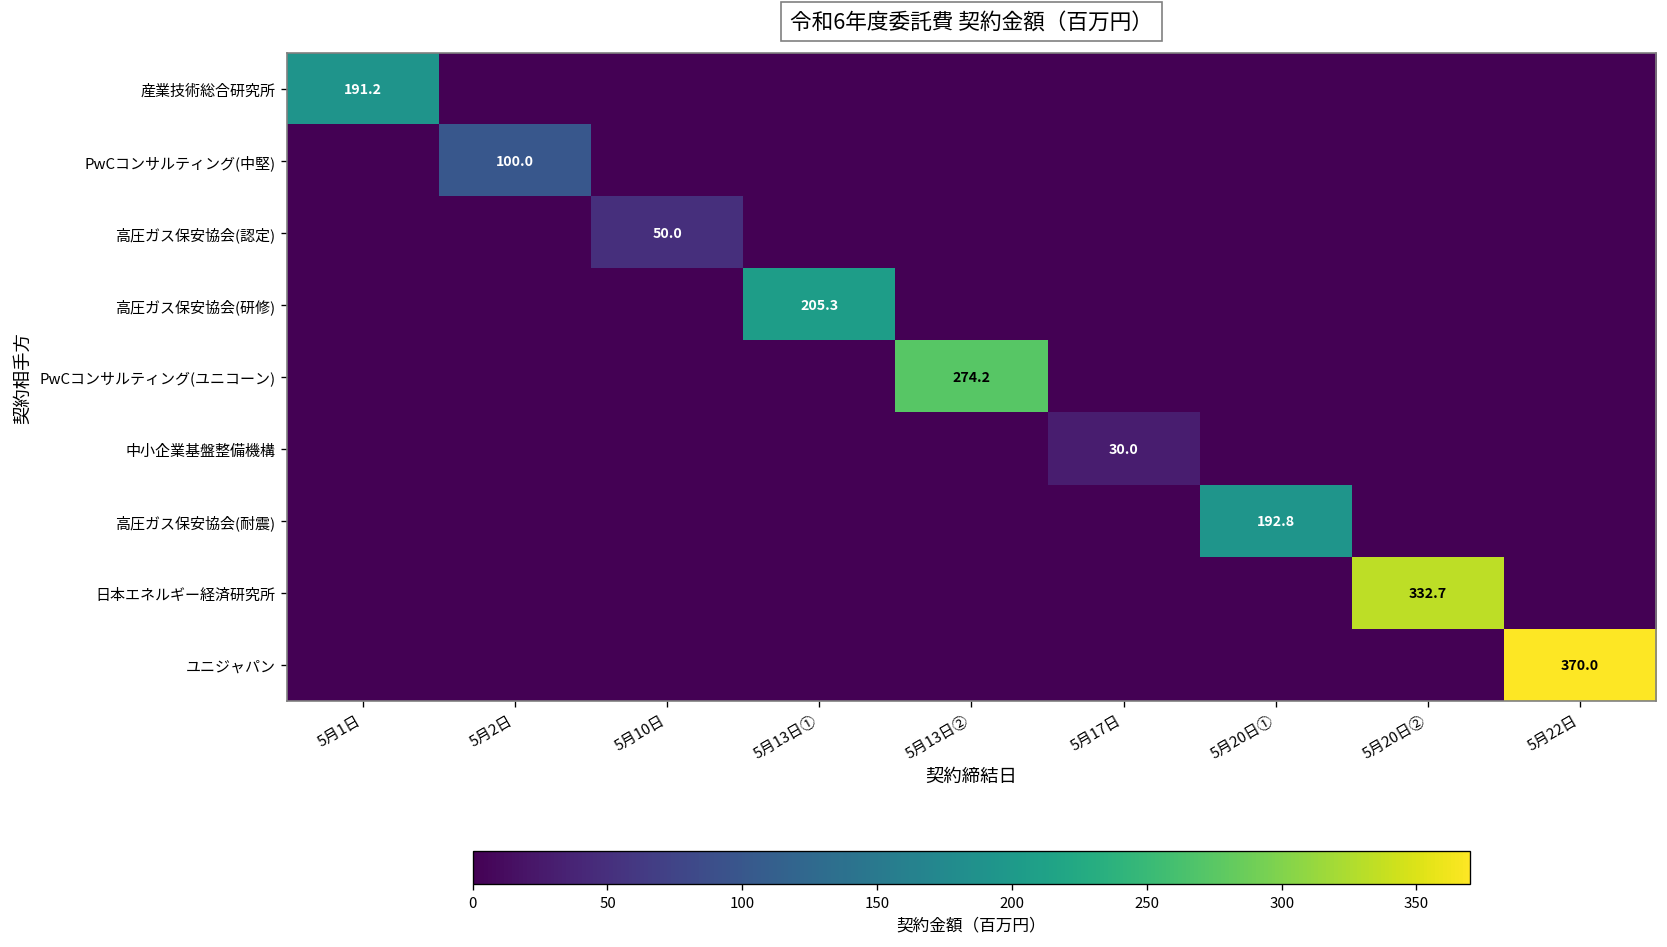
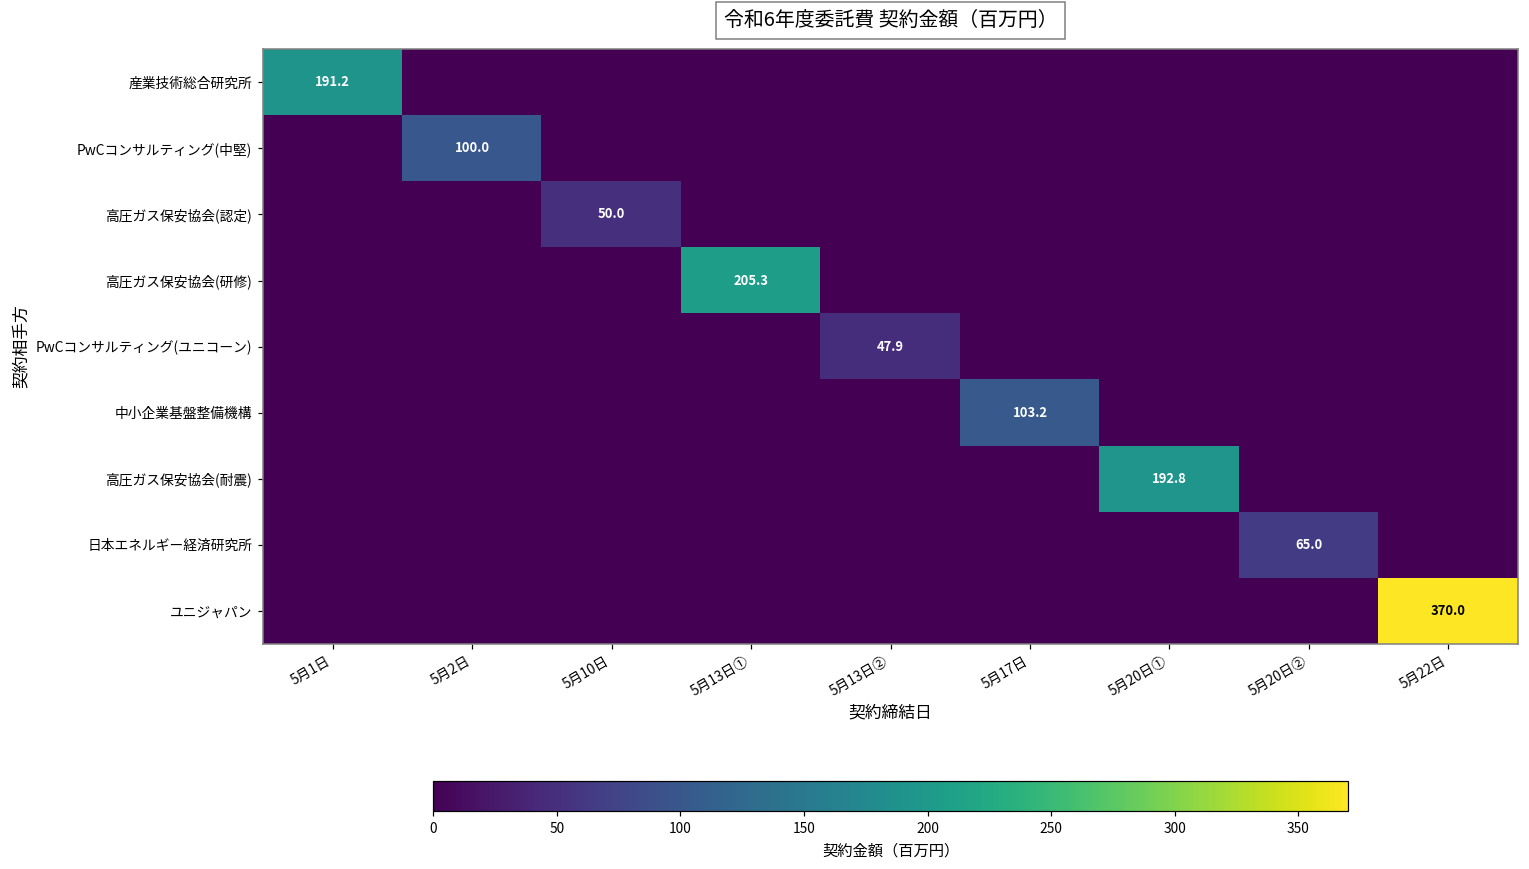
PwCコンサルティング(ユニコーン), 5月13日②: 274.2 -> 47.9
中小企業基盤整備機構, 5月17日: 30.0 -> 103.2
日本エネルギー経済研究所, 5月20日②: 332.7 -> 65.0
